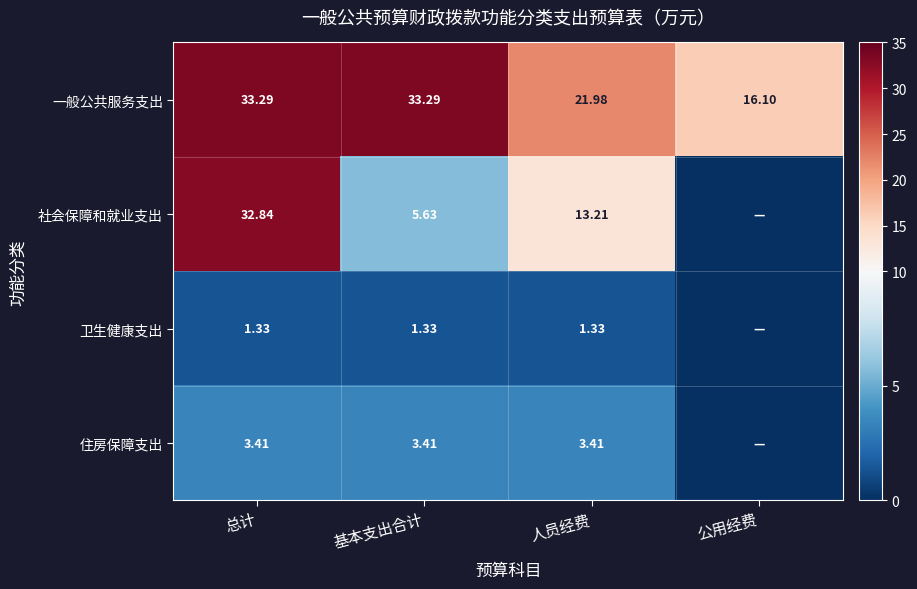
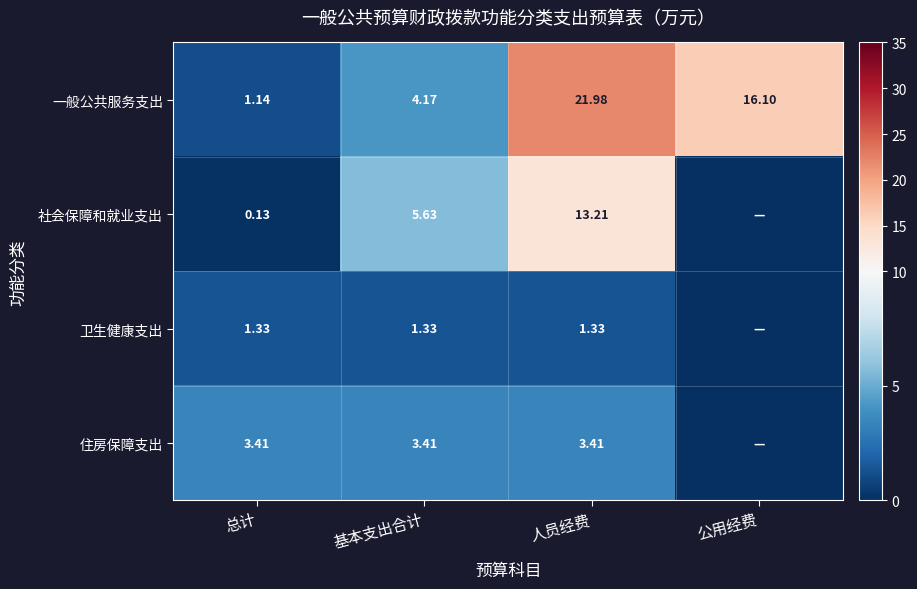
一般公共服务支出, 总计: 33.29 -> 1.14
一般公共服务支出, 基本支出合计: 33.29 -> 4.17
社会保障和就业支出, 总计: 32.84 -> 0.13
